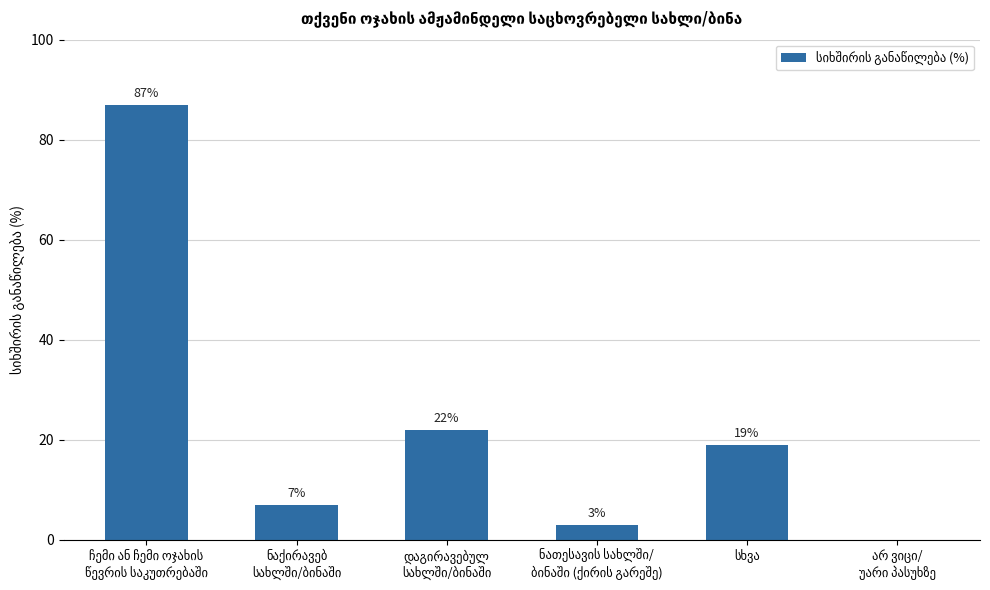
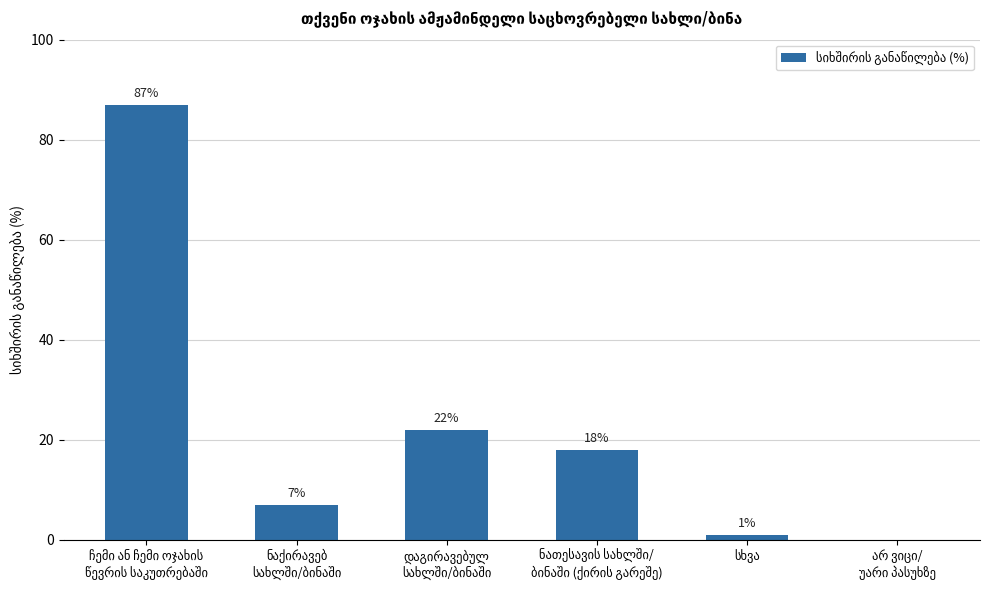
ნათესავის სახლში/ ბინაში (ქირის გარეშე): 3% -> 18%
სხვა: 19% -> 1%
